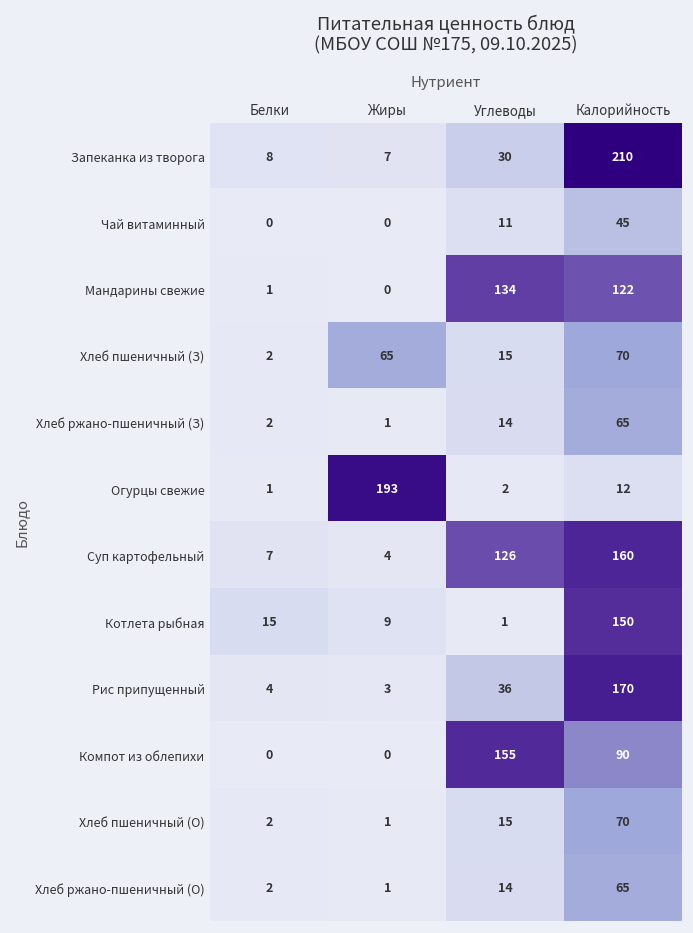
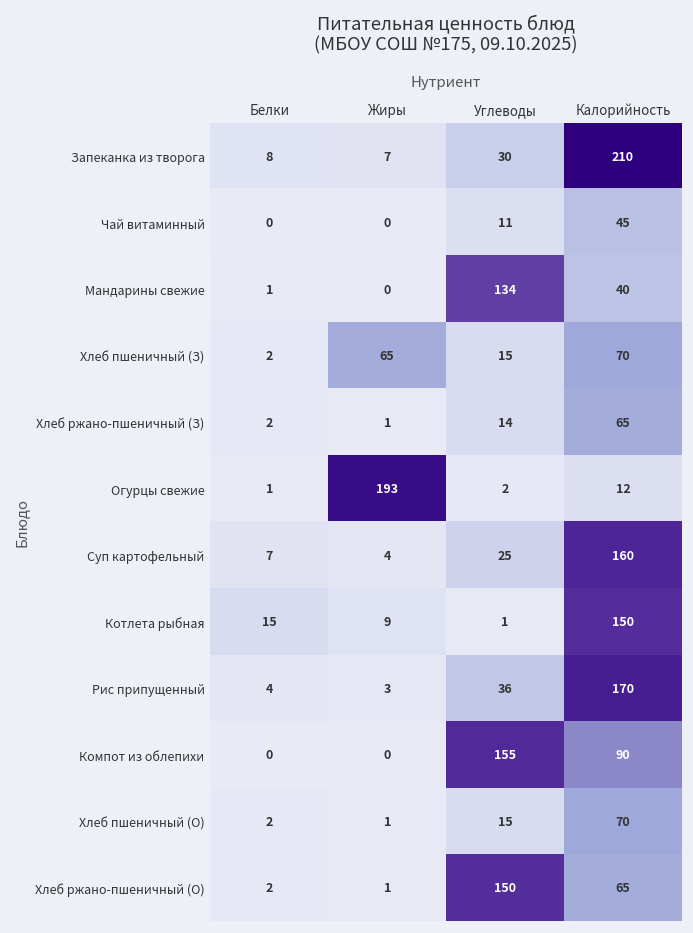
Мандарины свежие, Калорийность: 122 -> 40
Суп картофельный, Углеводы: 126 -> 25
Хлеб ржано-пшеничный (О), Углеводы: 14 -> 150
